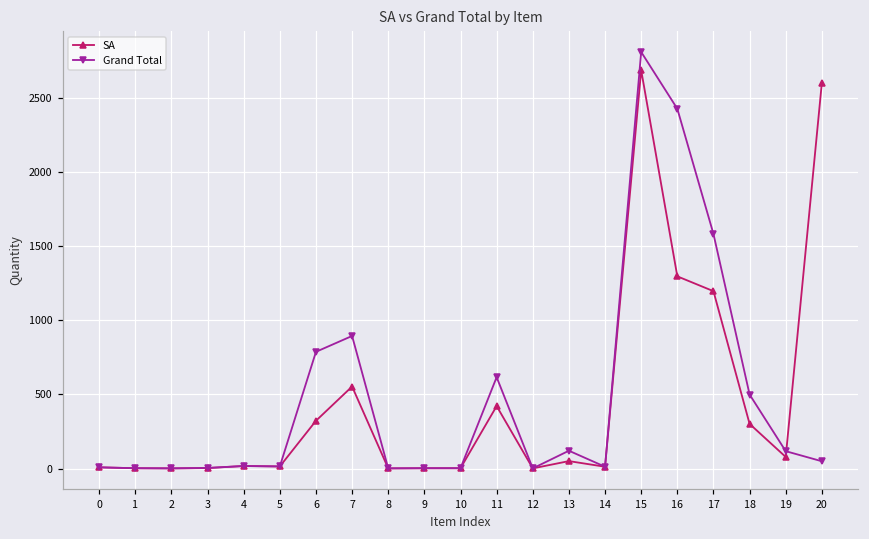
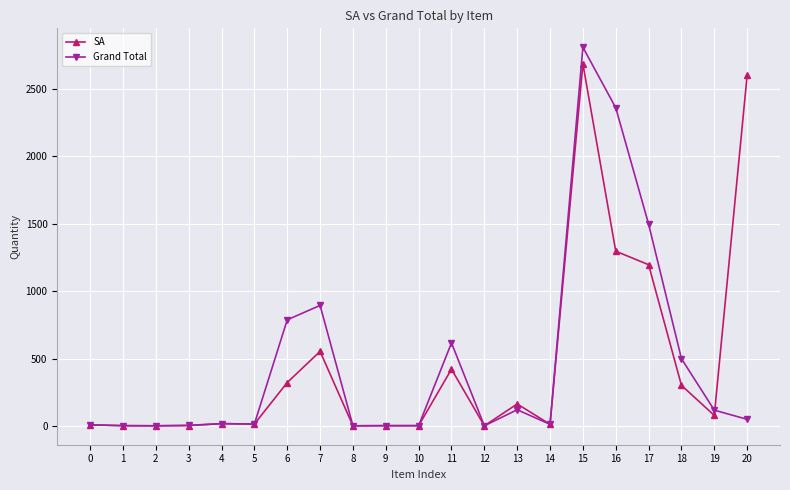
SA, 13: 50 -> 160
Grand Total, 16: 2430 -> 2360
Grand Total, 17: 1580 -> 1500
